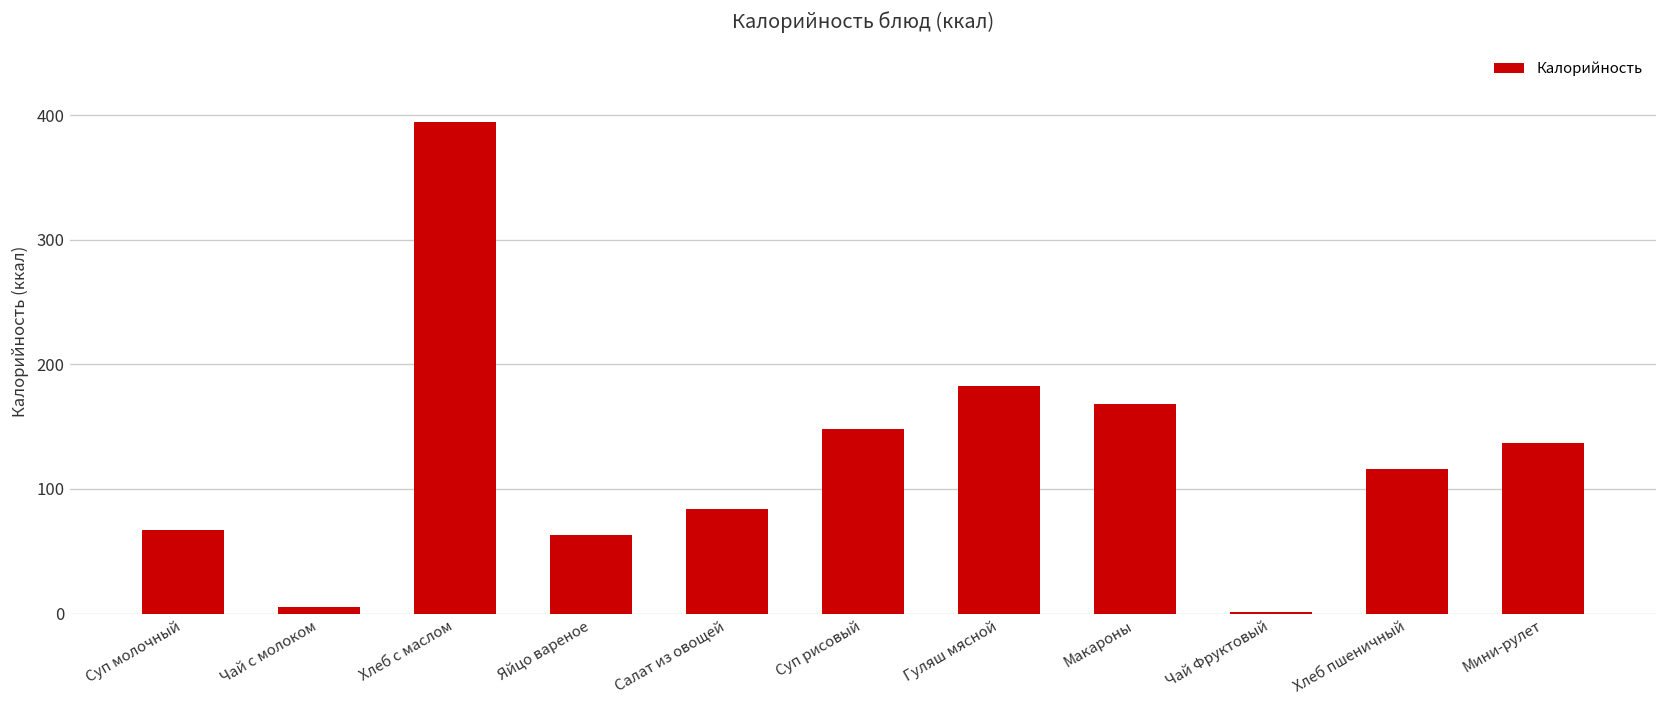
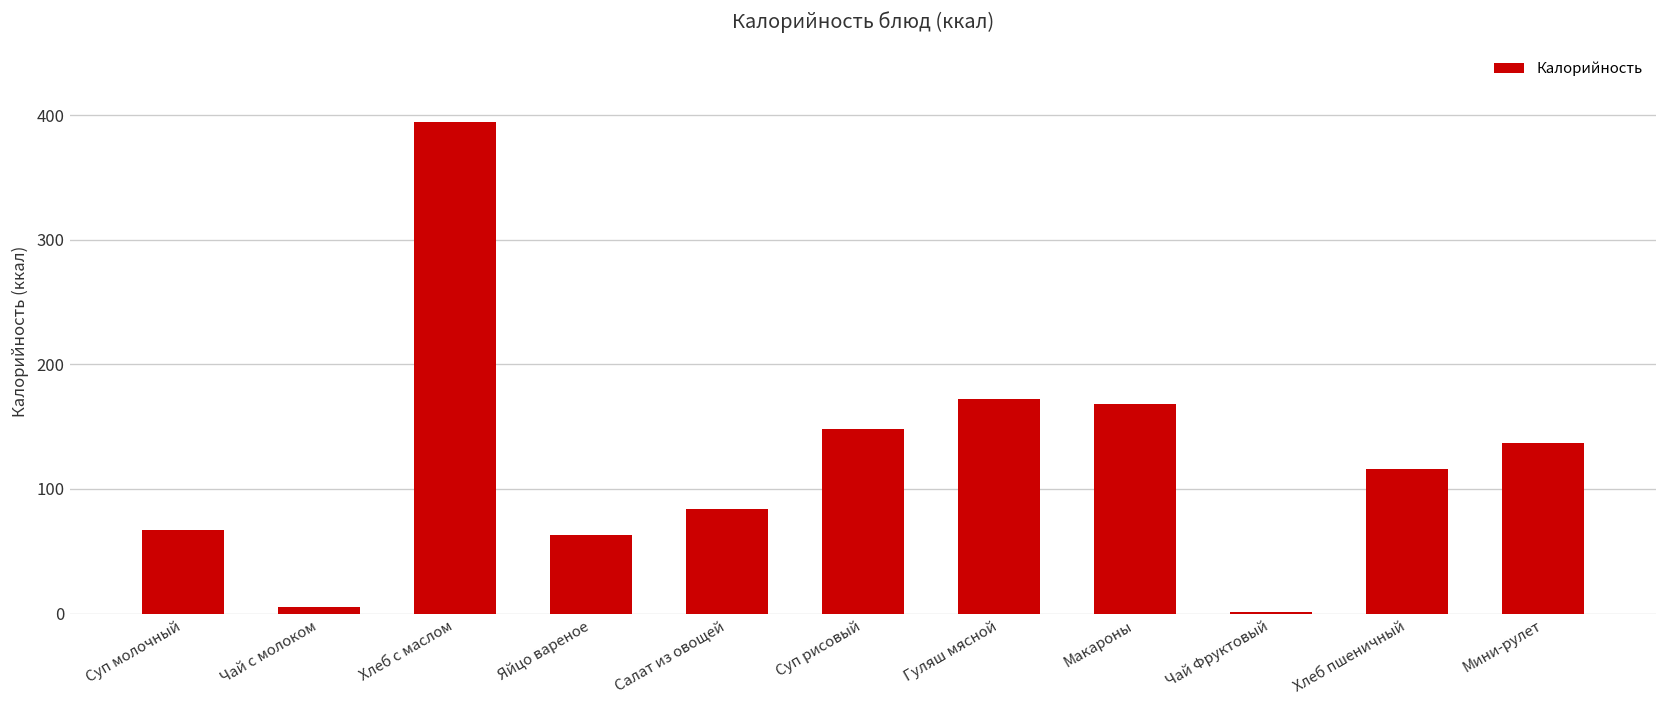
Гуляш мясной: 182 -> 172
